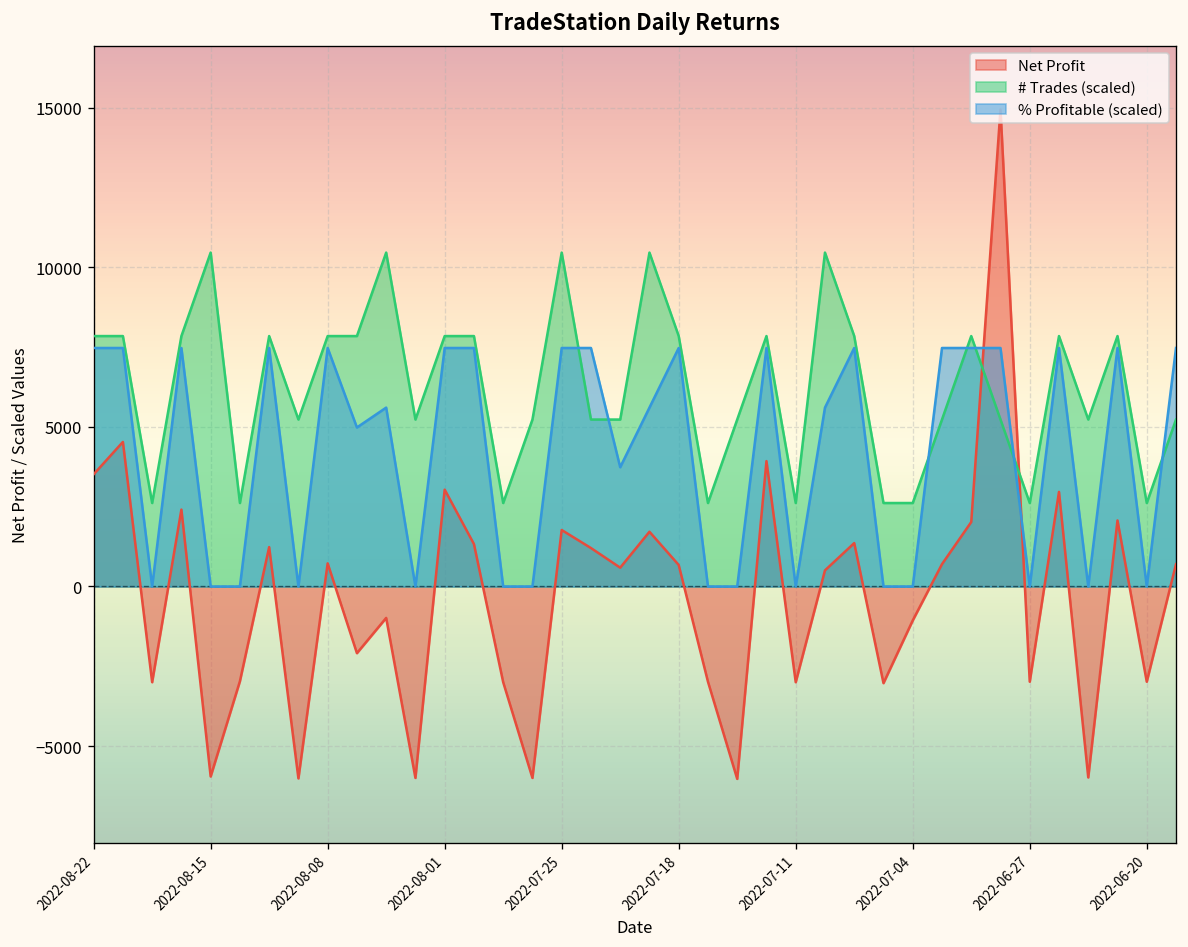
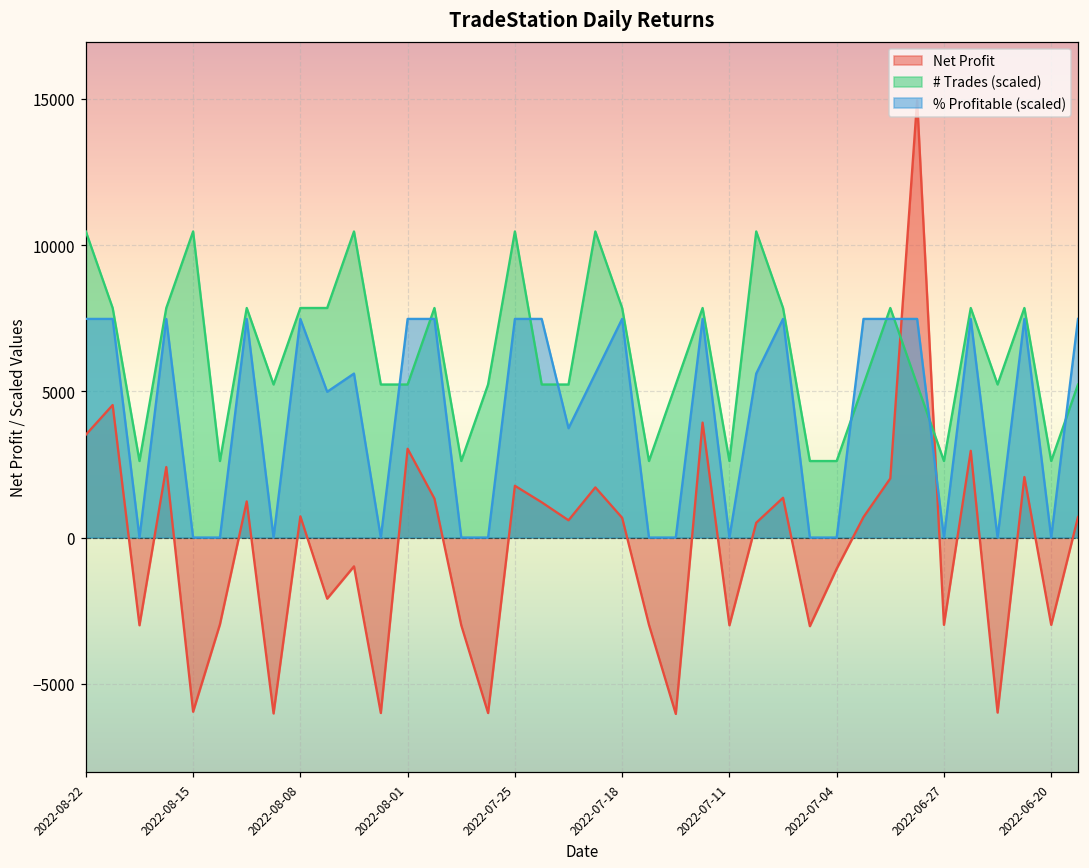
# Trades (scaled), 2022-08-22: 7800 -> 10500
# Trades (scaled), 2022-08-01: 7800 -> 5200
